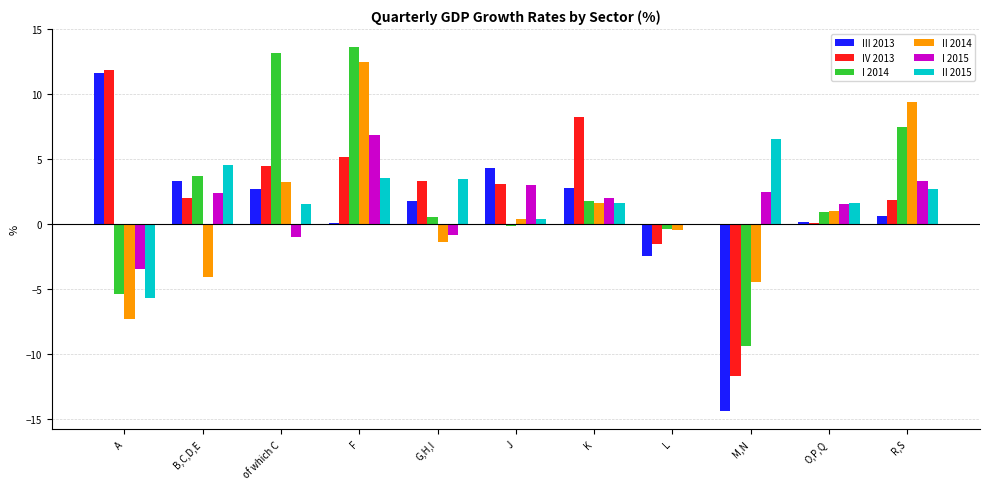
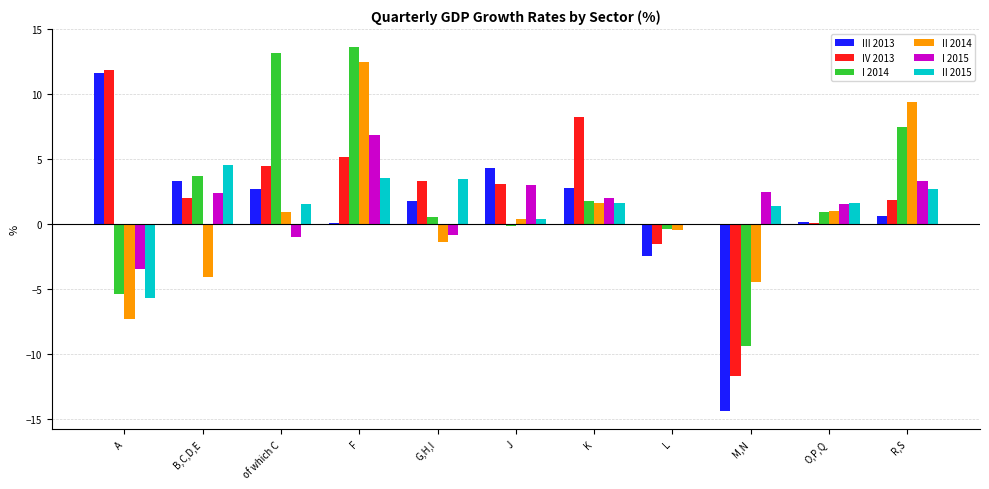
II 2014, of which C: 3.2 -> 0.9
II 2015, M,N: 6.5 -> 1.4
